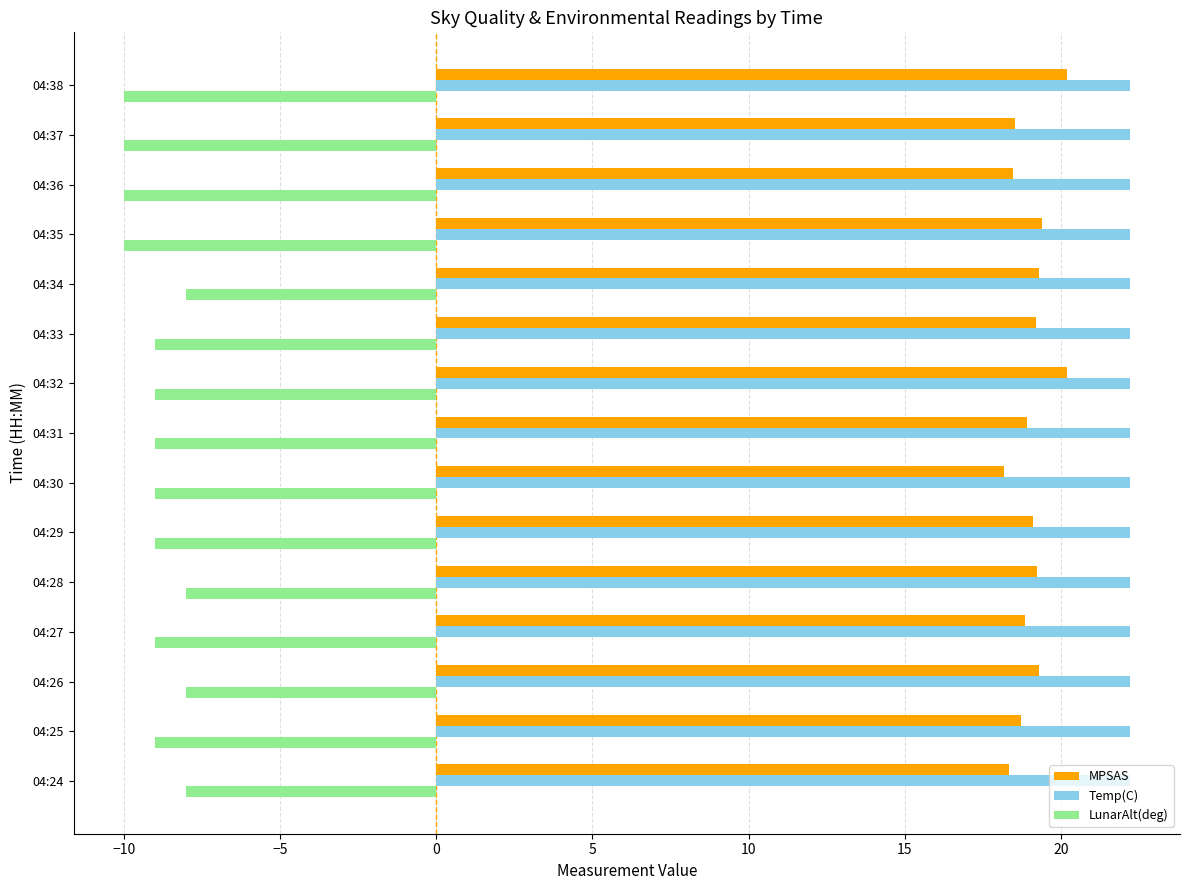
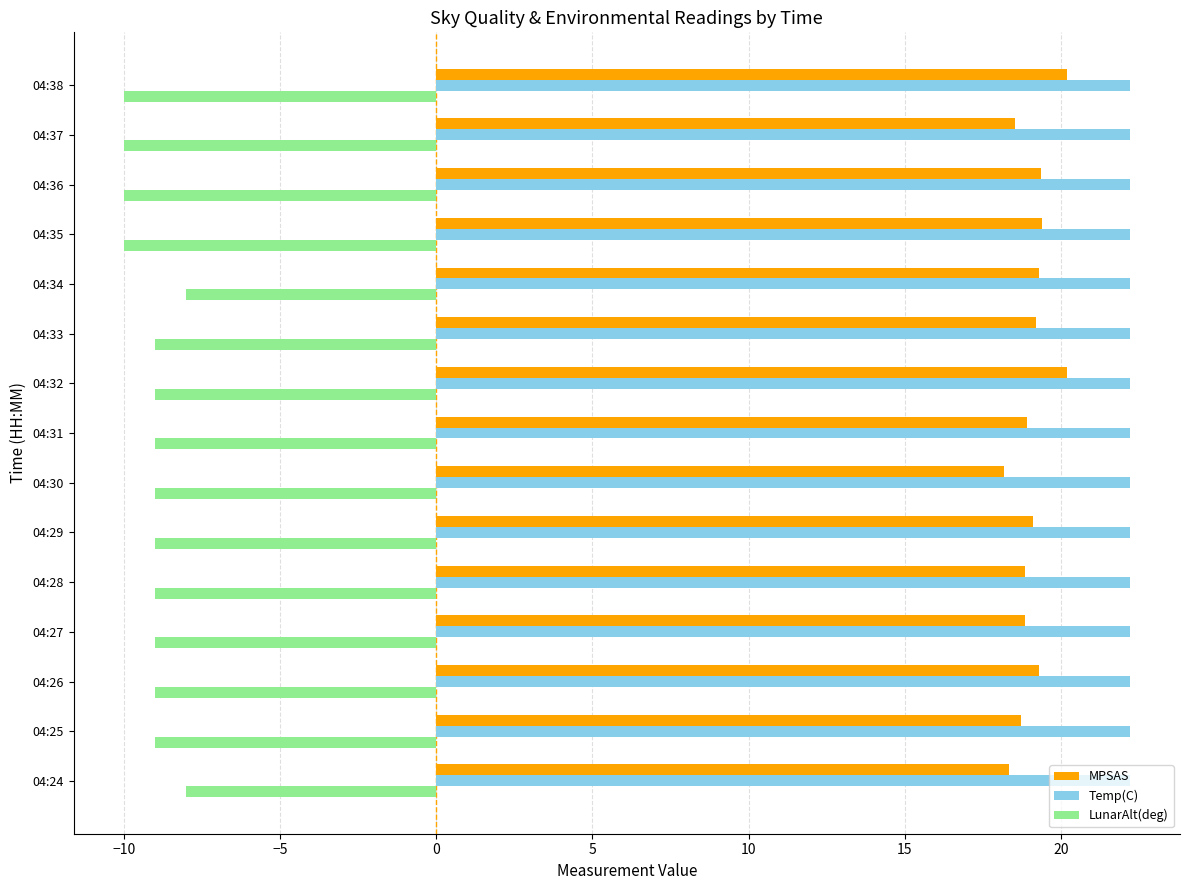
MPSAS, 04:36: 18.5 -> 19.4
MPSAS, 04:28: 19.2 -> 18.8
LunarAlt(deg), 04:28: -8 -> -9
LunarAlt(deg), 04:26: -8 -> -9
